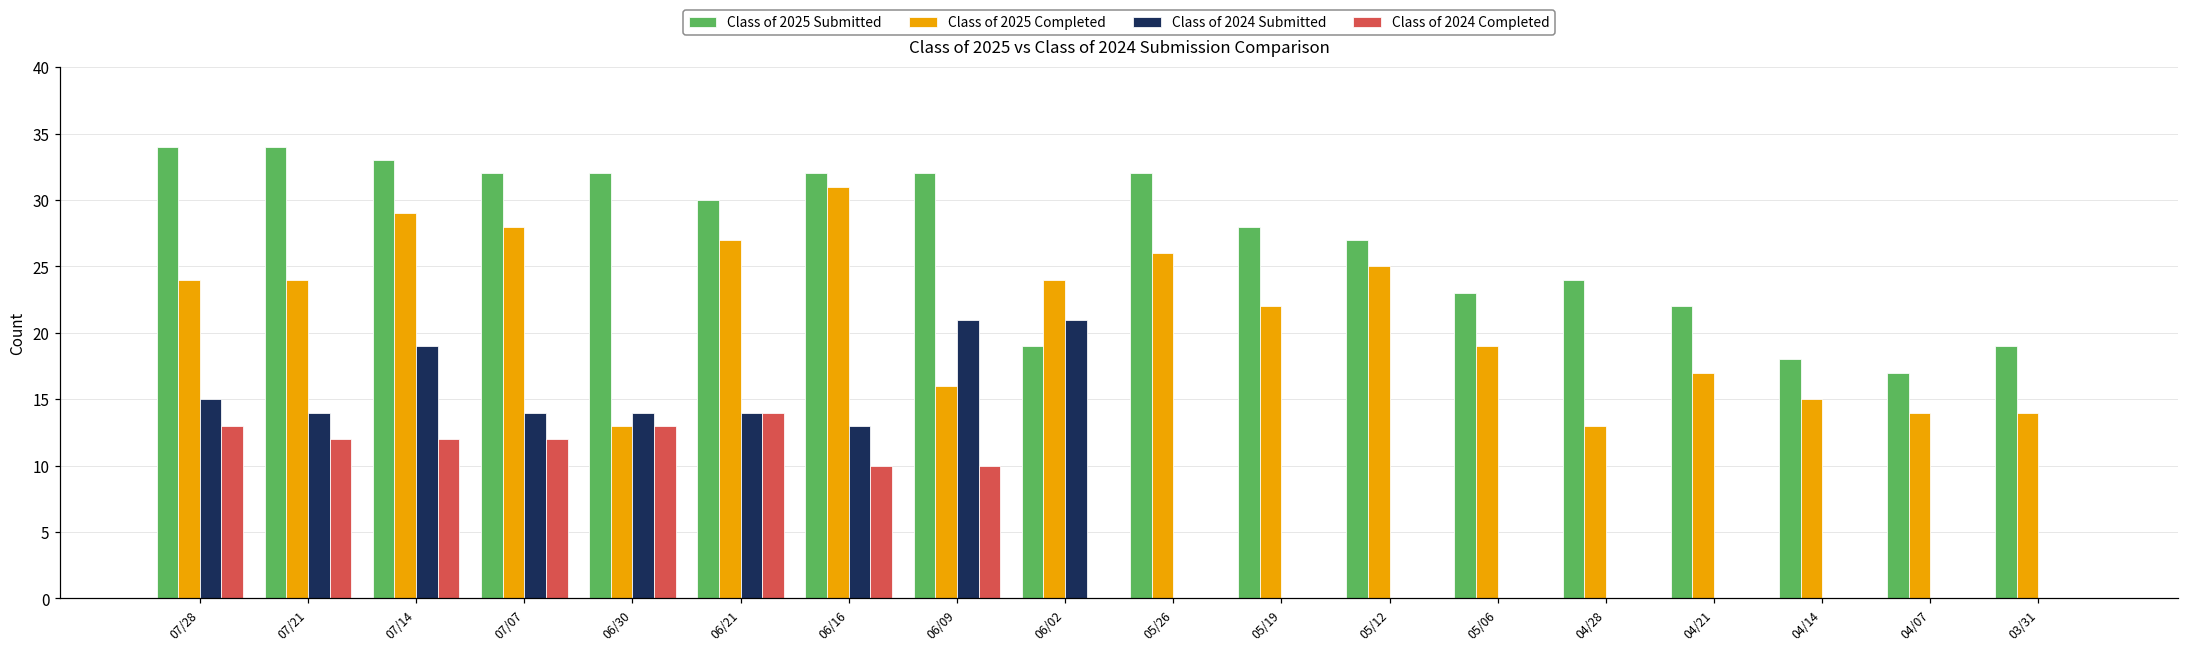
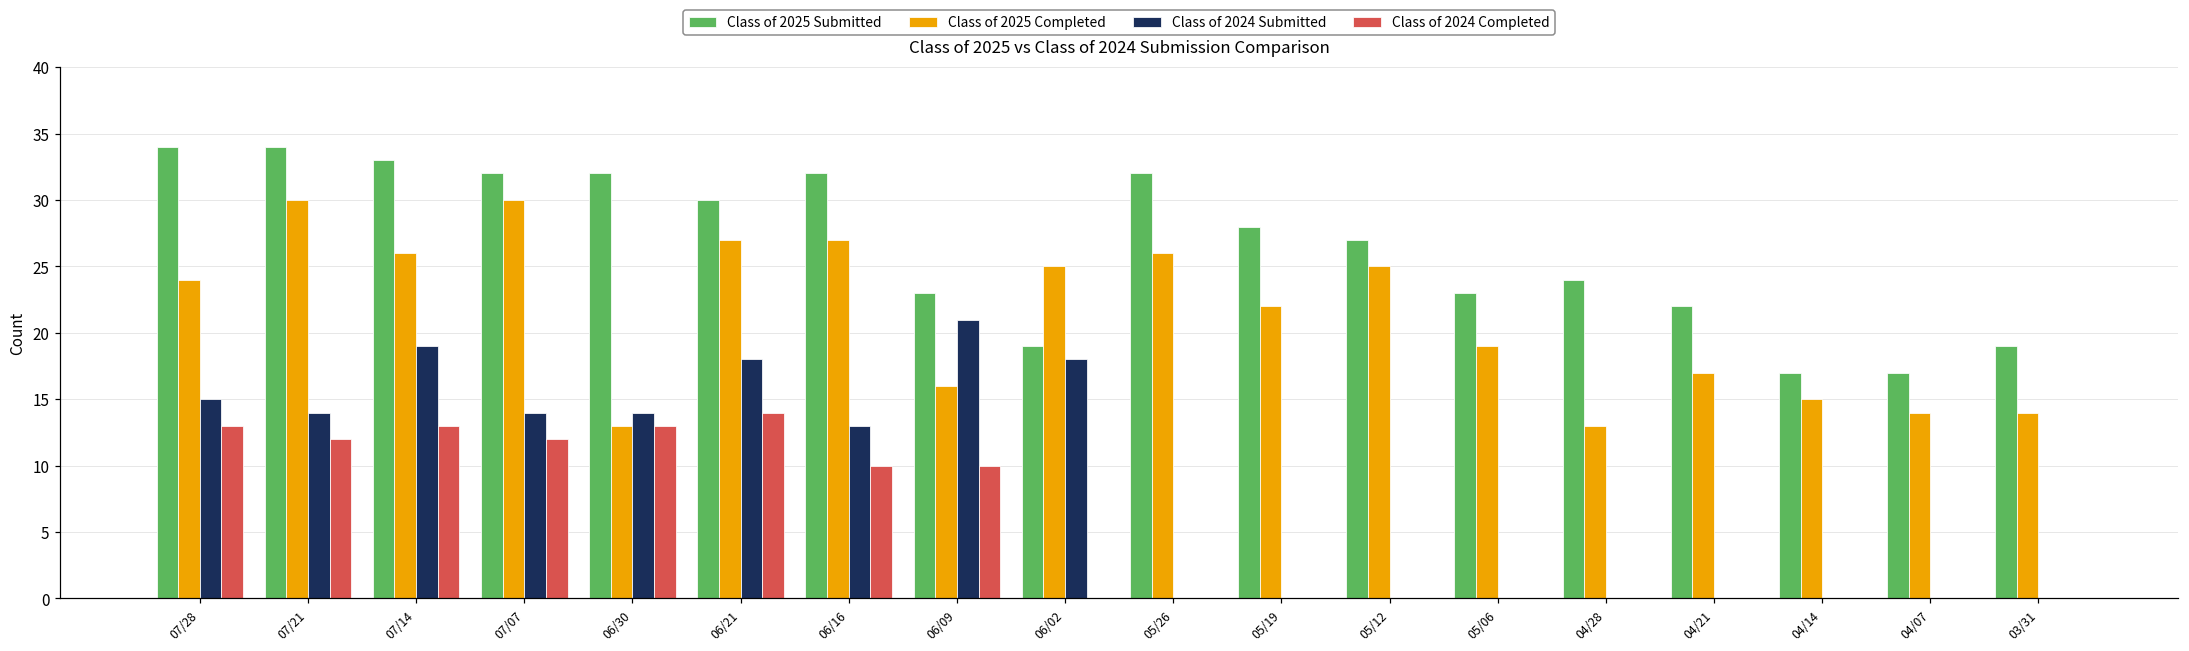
Class of 2025 Completed, 07/21: 24 -> 30
Class of 2025 Completed, 07/14: 29 -> 26
Class of 2024 Completed, 07/14: 12 -> 13
Class of 2025 Completed, 07/07: 28 -> 30
Class of 2024 Submitted, 06/21: 14 -> 18
Class of 2025 Completed, 06/16: 31 -> 27
Class of 2025 Submitted, 06/09: 32 -> 23
Class of 2025 Completed, 06/02: 24 -> 25
Class of 2024 Submitted, 06/02: 21 -> 18
Class of 2025 Submitted, 04/14: 18 -> 17
